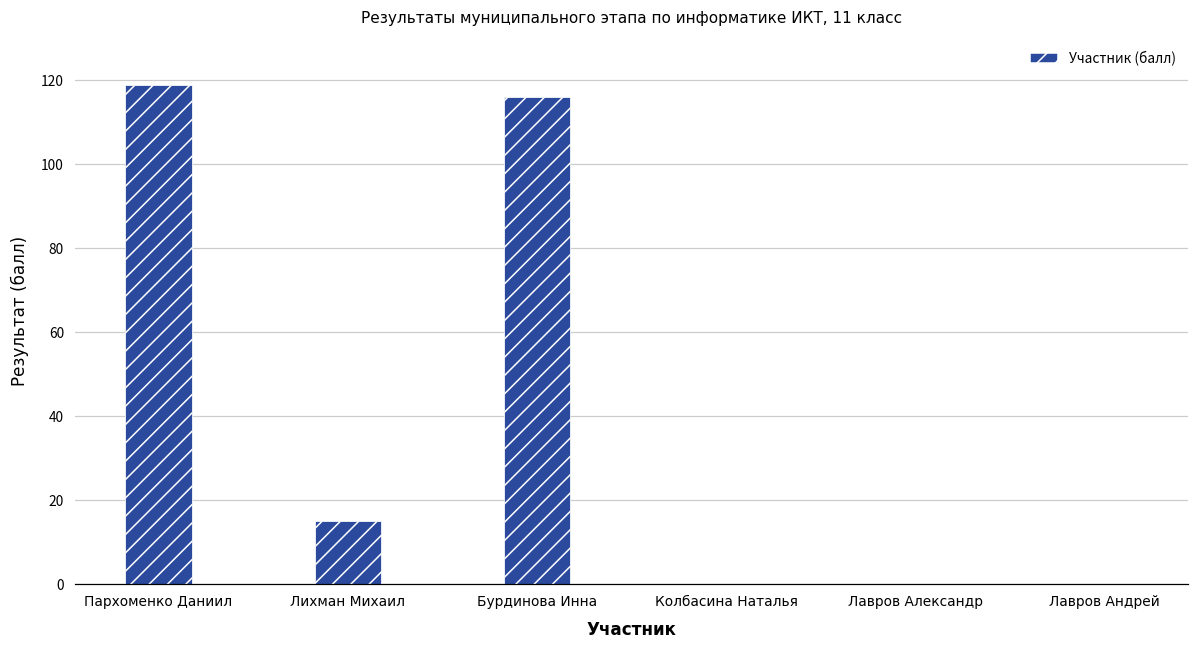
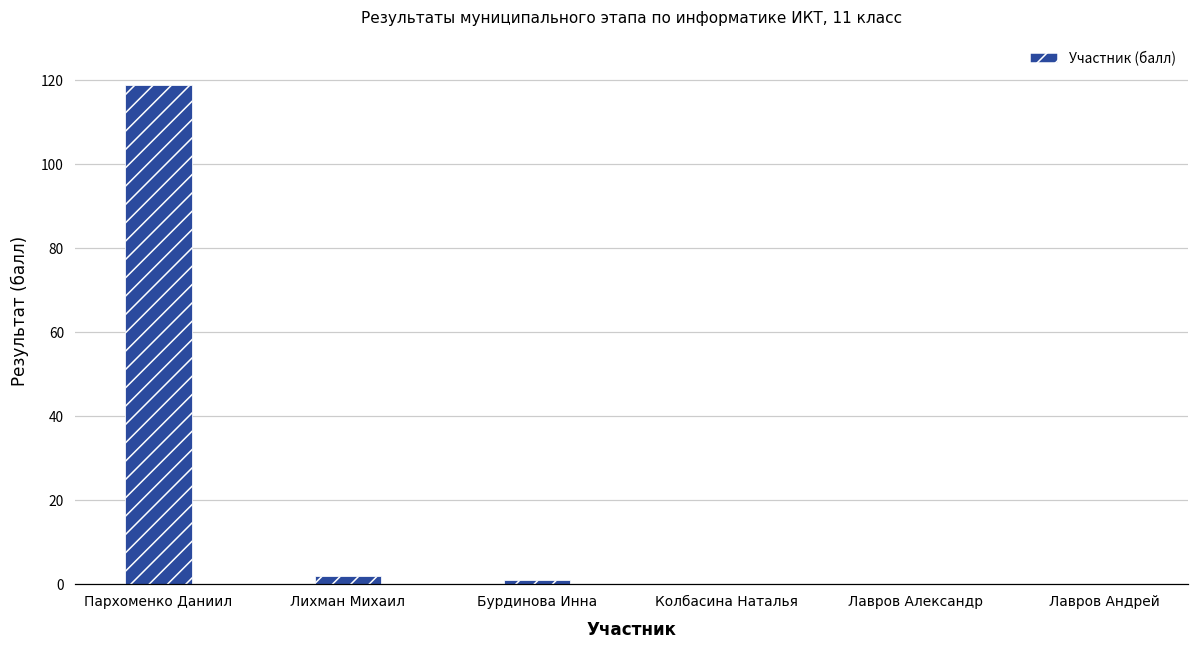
Лихман Михаил: 15 -> 2
Бурдинова Инна: 116 -> 1
